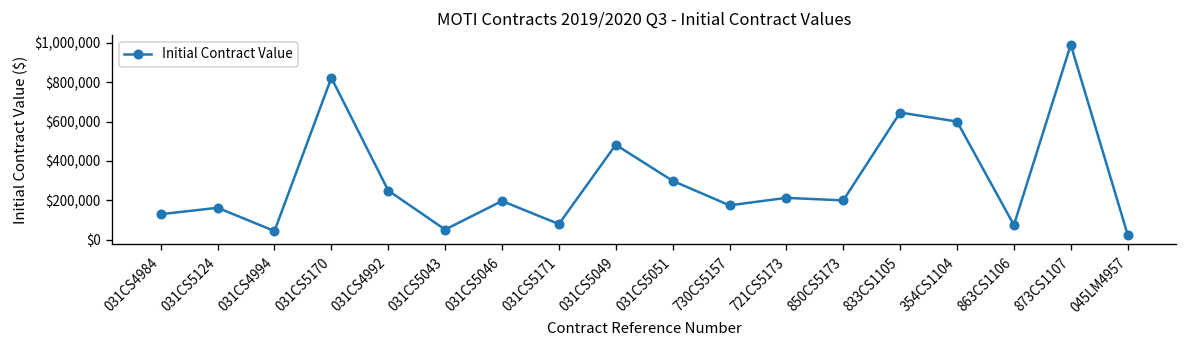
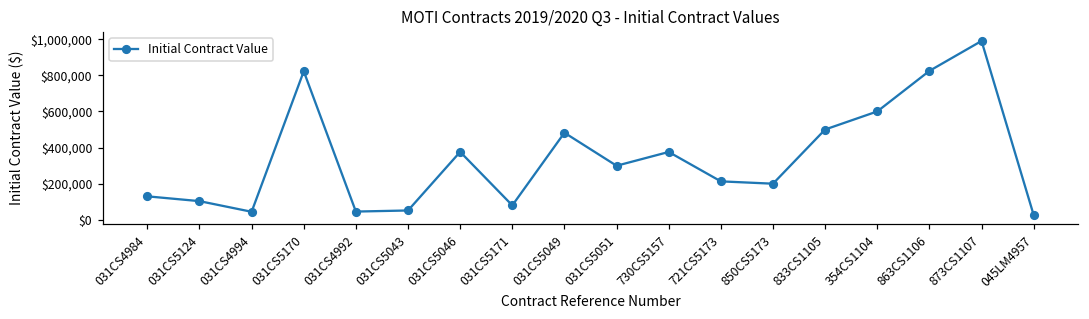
031CS5124: $160,000 -> $100,000
031CS4992: $250,000 -> $50,000
031CS5046: $200,000 -> $380,000
730CS5157: $180,000 -> $380,000
833CS1105: $650,000 -> $500,000
863CS1106: $80,000 -> $820,000
